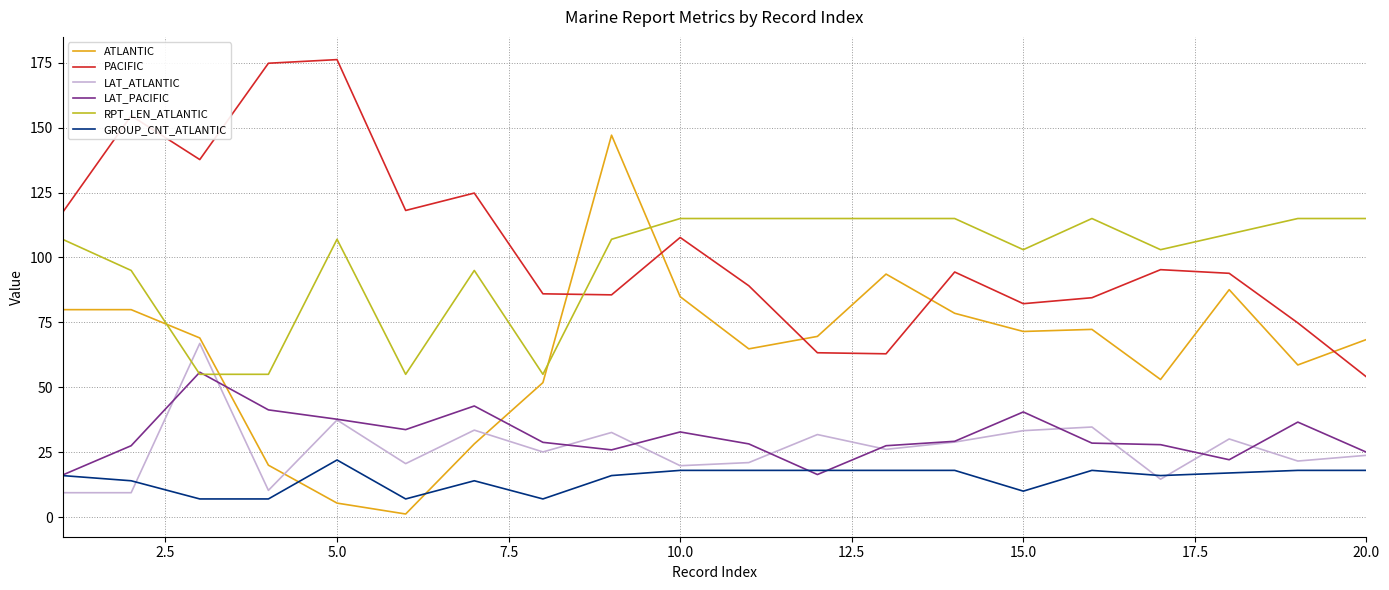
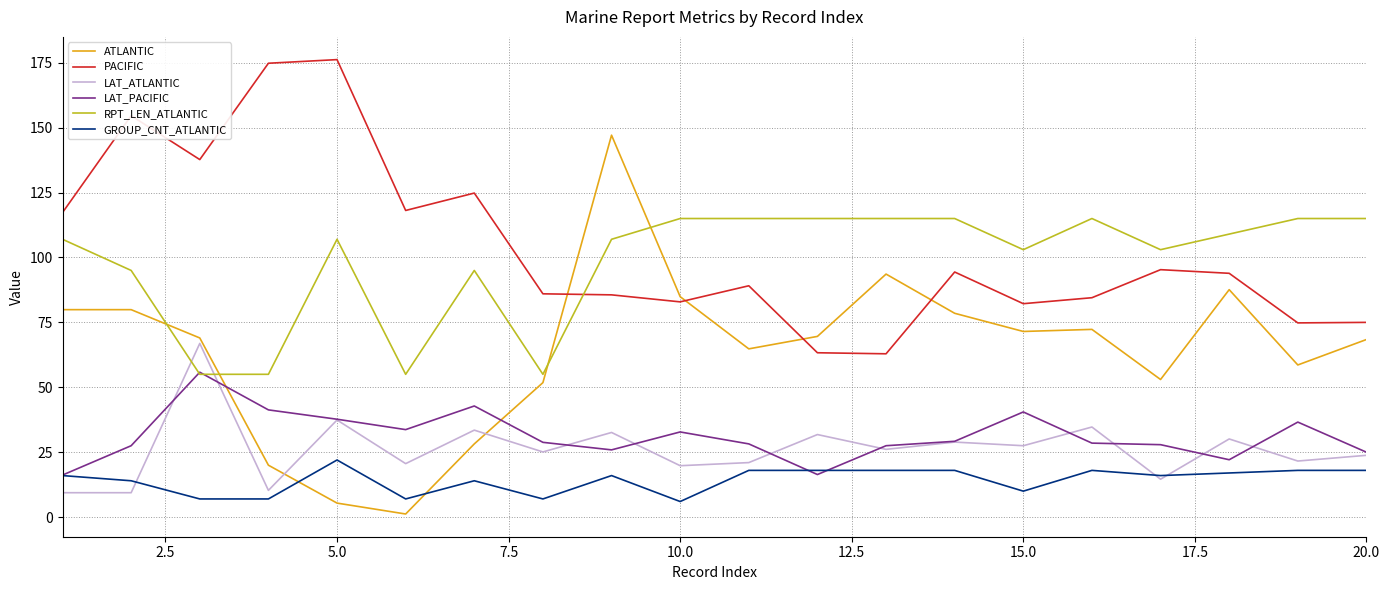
PACIFIC, 10.0: 108 -> 83
GROUP_CNT_ATLANTIC, 10.0: 18 -> 6
LAT_ATLANTIC, 15.0: 33 -> 28
PACIFIC, 20.0: 54 -> 75
